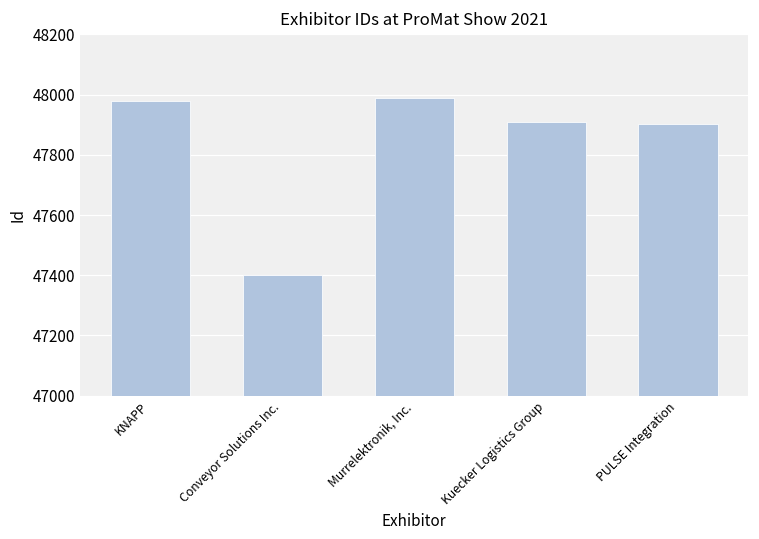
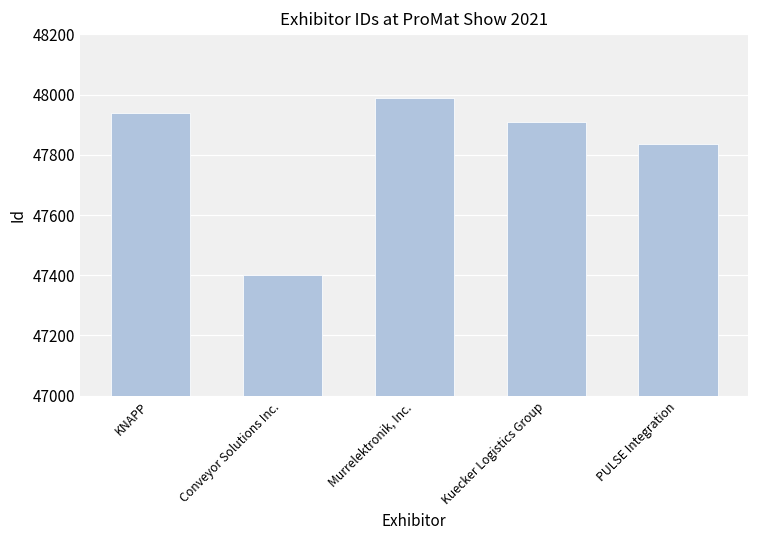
KNAPP: 47980 -> 47940
PULSE Integration: 47900 -> 47840
